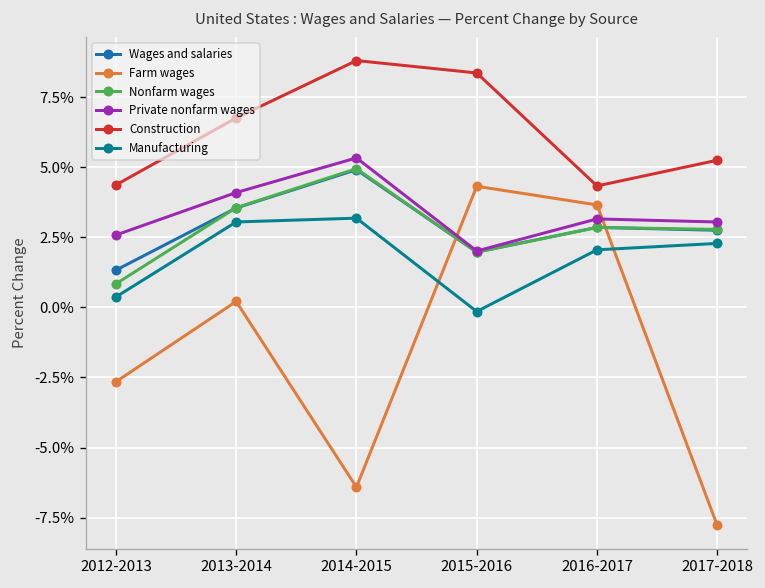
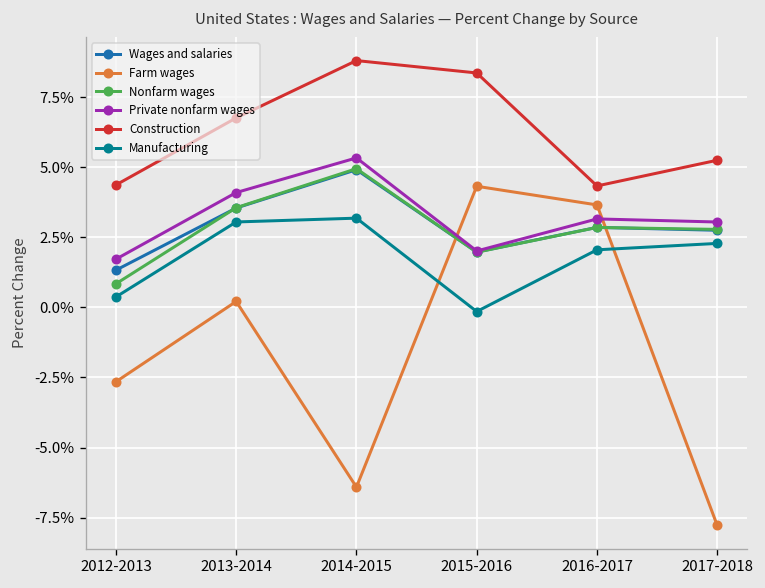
Private nonfarm wages, 2012-2013: 2.6% -> 1.7%
